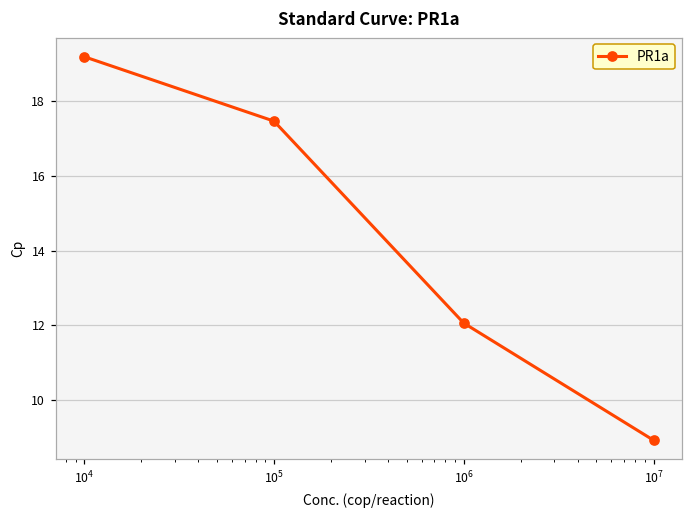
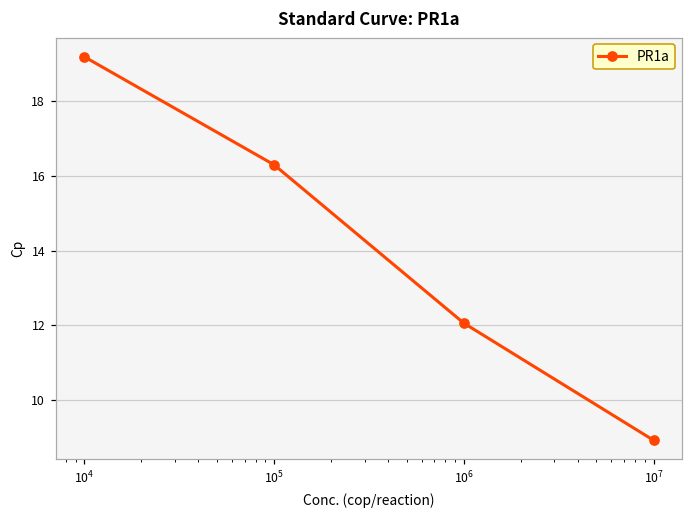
10^5: 17.5 -> 16.3
